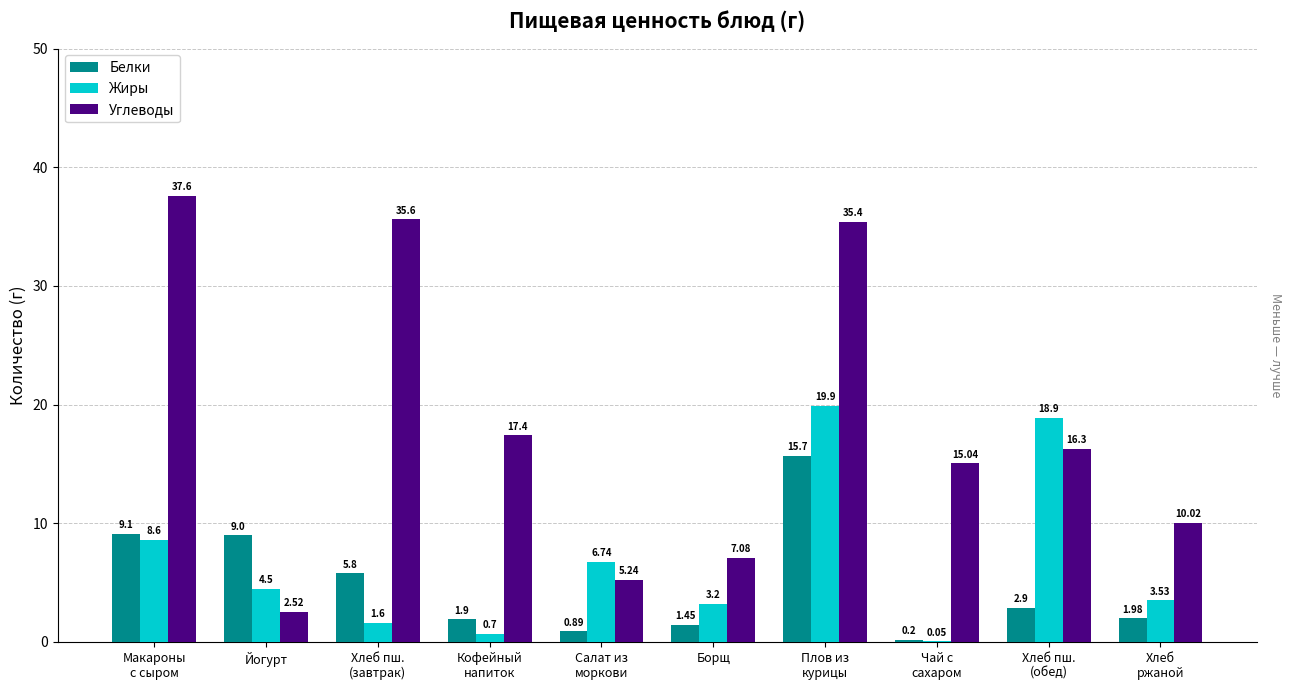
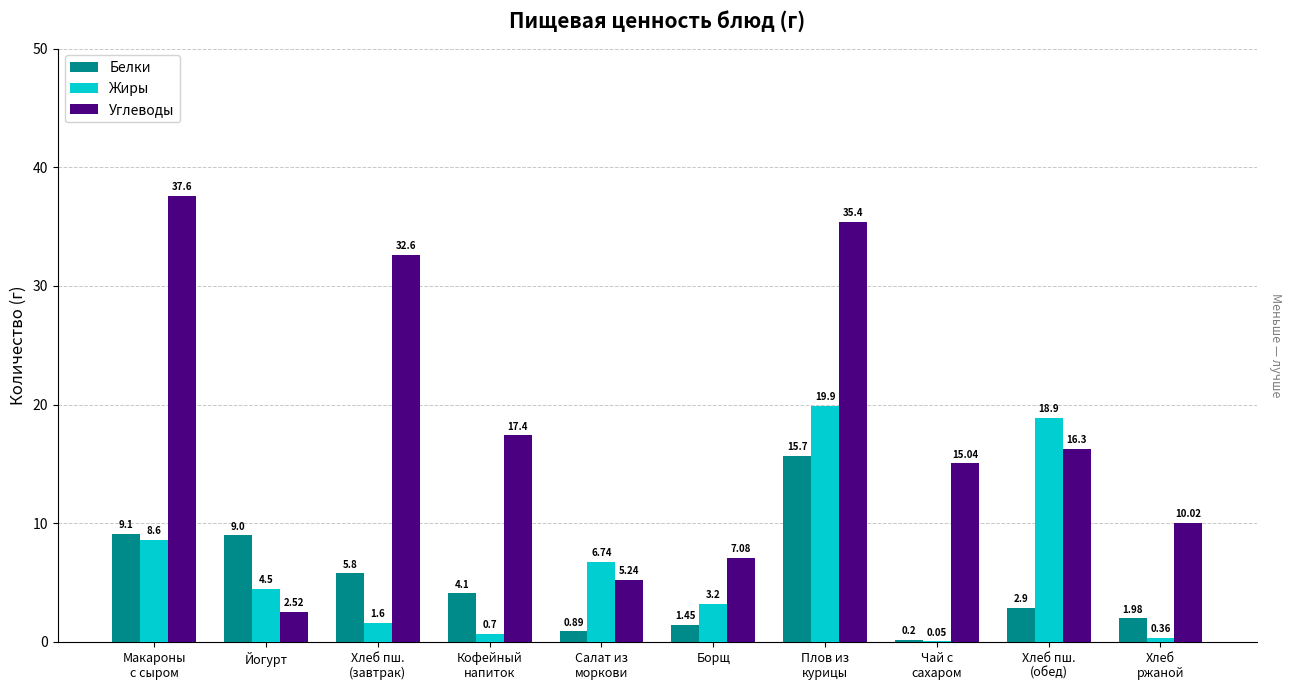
Углеводы, Хлеб пш. (завтрак): 35.6 -> 32.6
Белки, Кофейный напиток: 1.9 -> 4.1
Жиры, Хлеб ржаной: 3.53 -> 0.36
